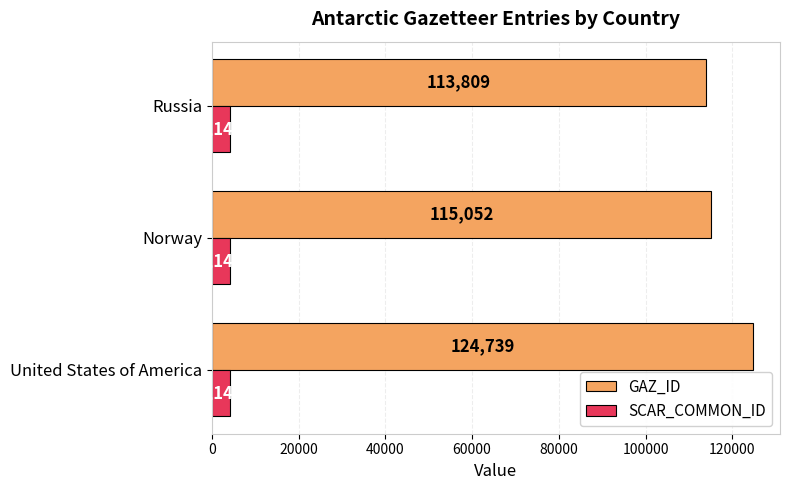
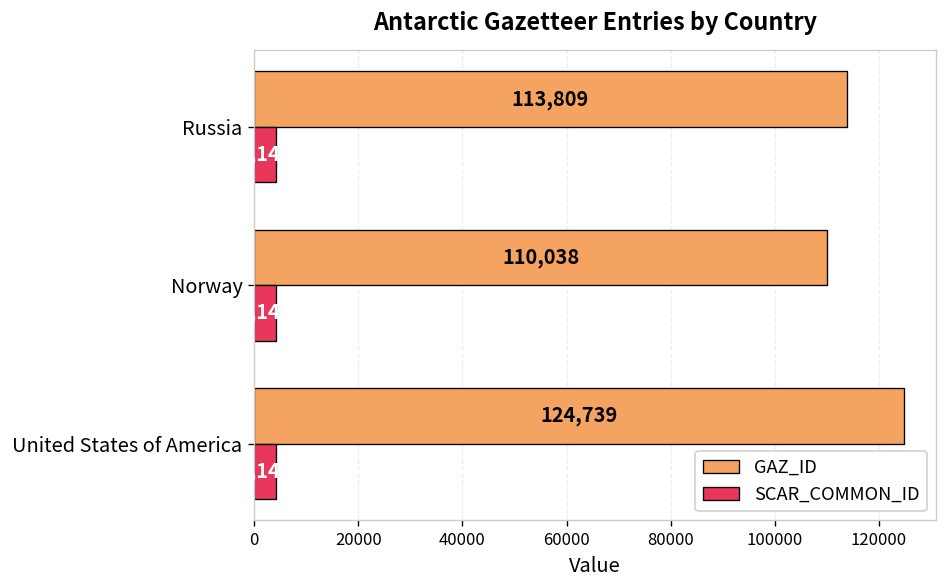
GAZ_ID, Norway: 115,052 -> 110,038
